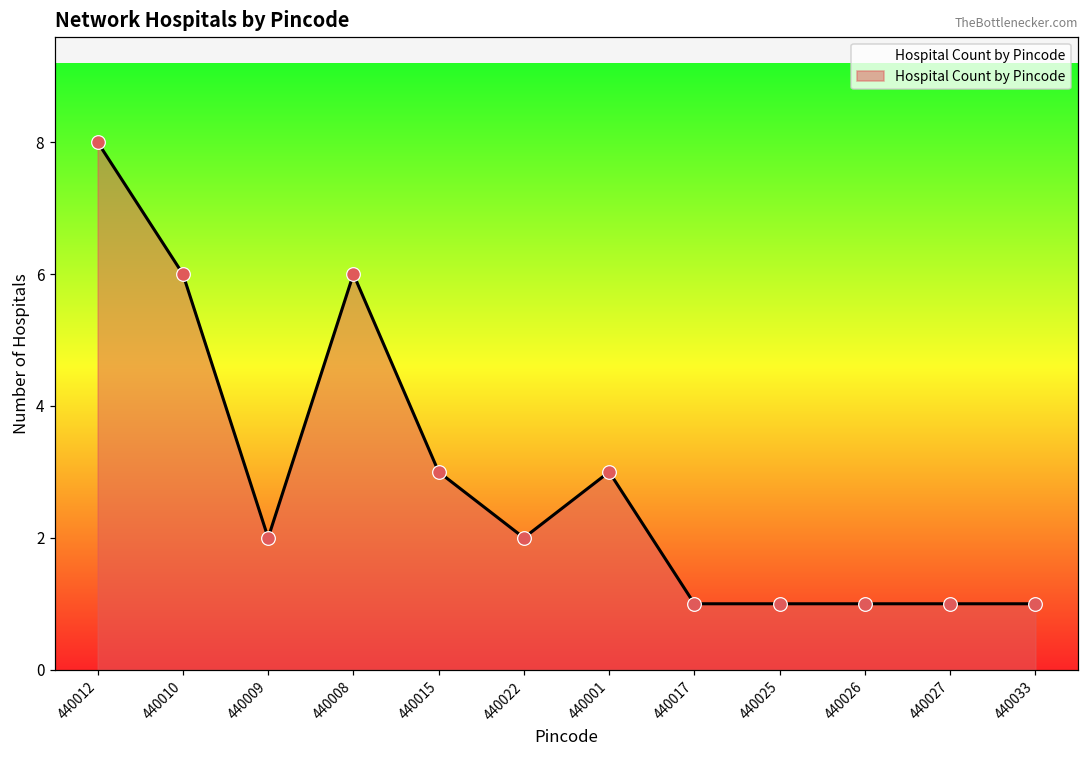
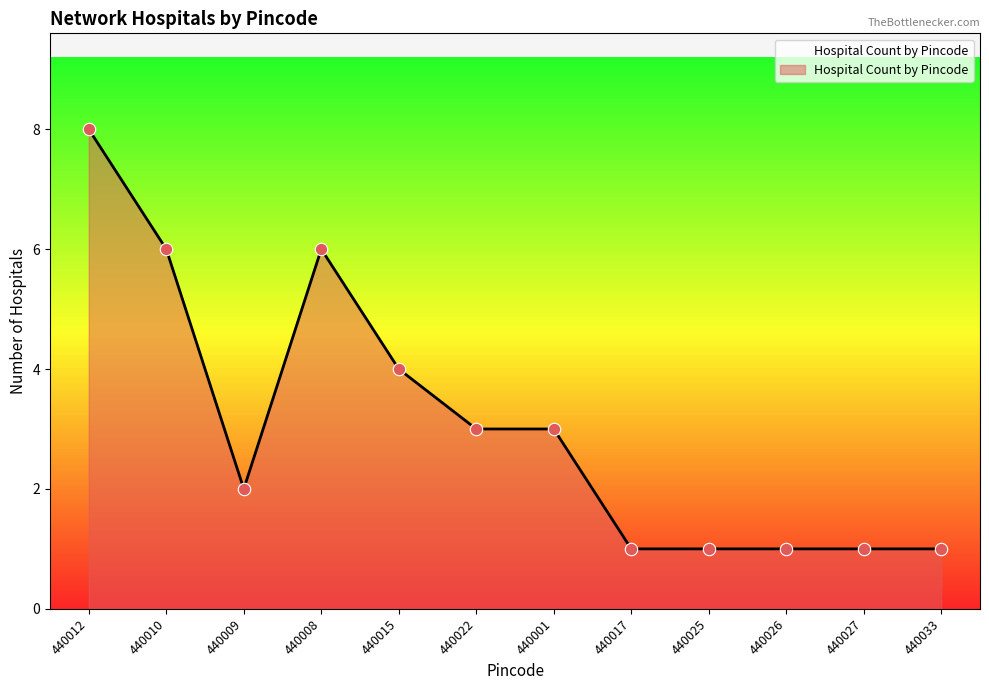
440015: 3 -> 4
440022: 2 -> 3
